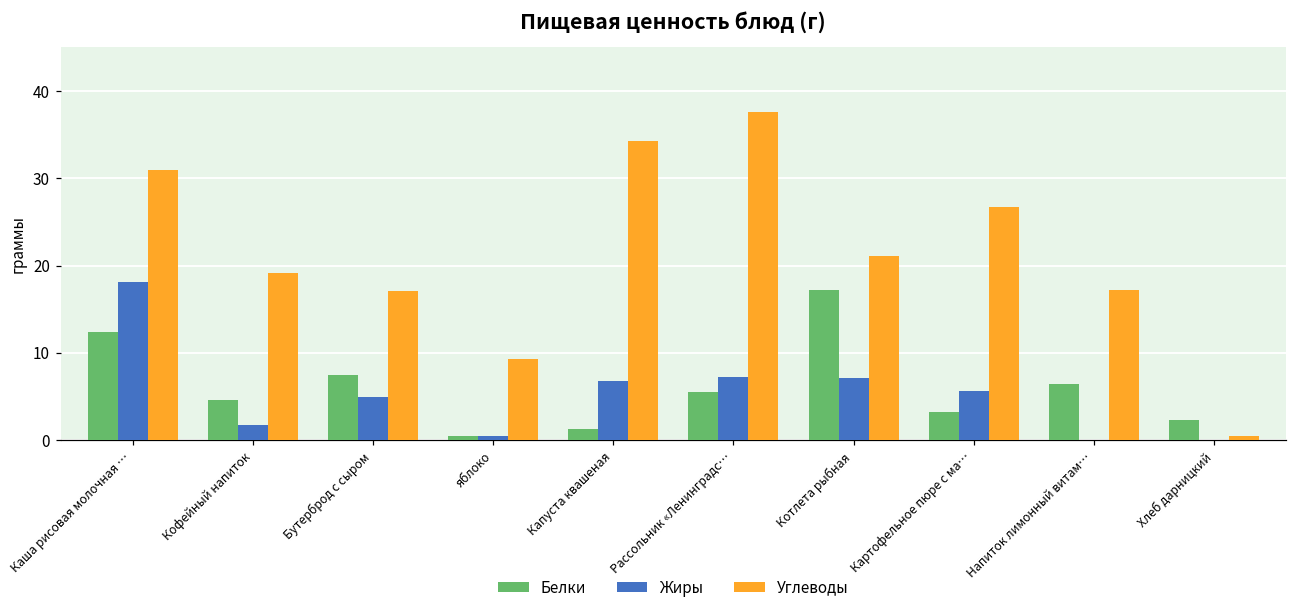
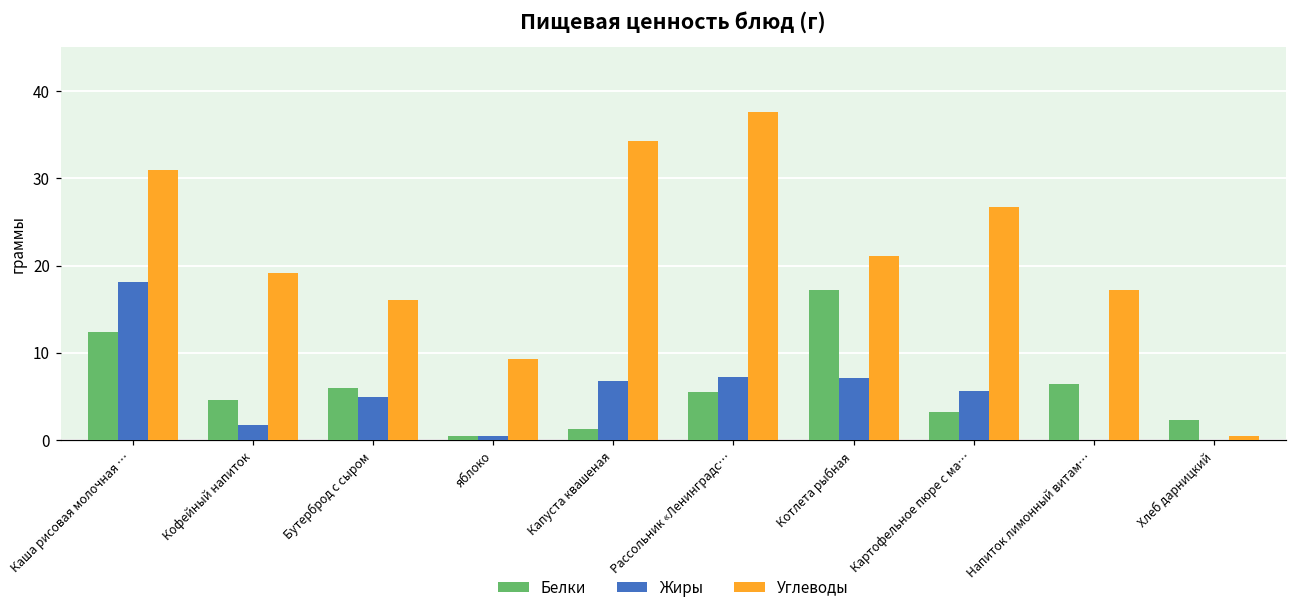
Белки, Бутерброд с сыром: 7 -> 6
Углеводы, Бутерброд с сыром: 17 -> 16
